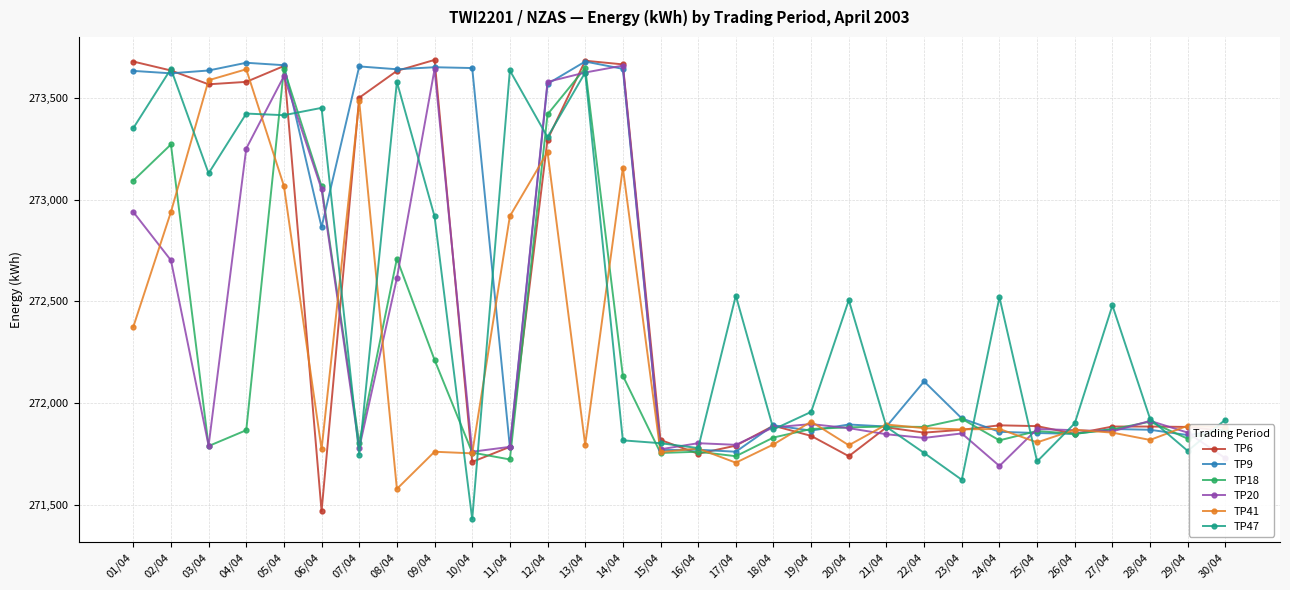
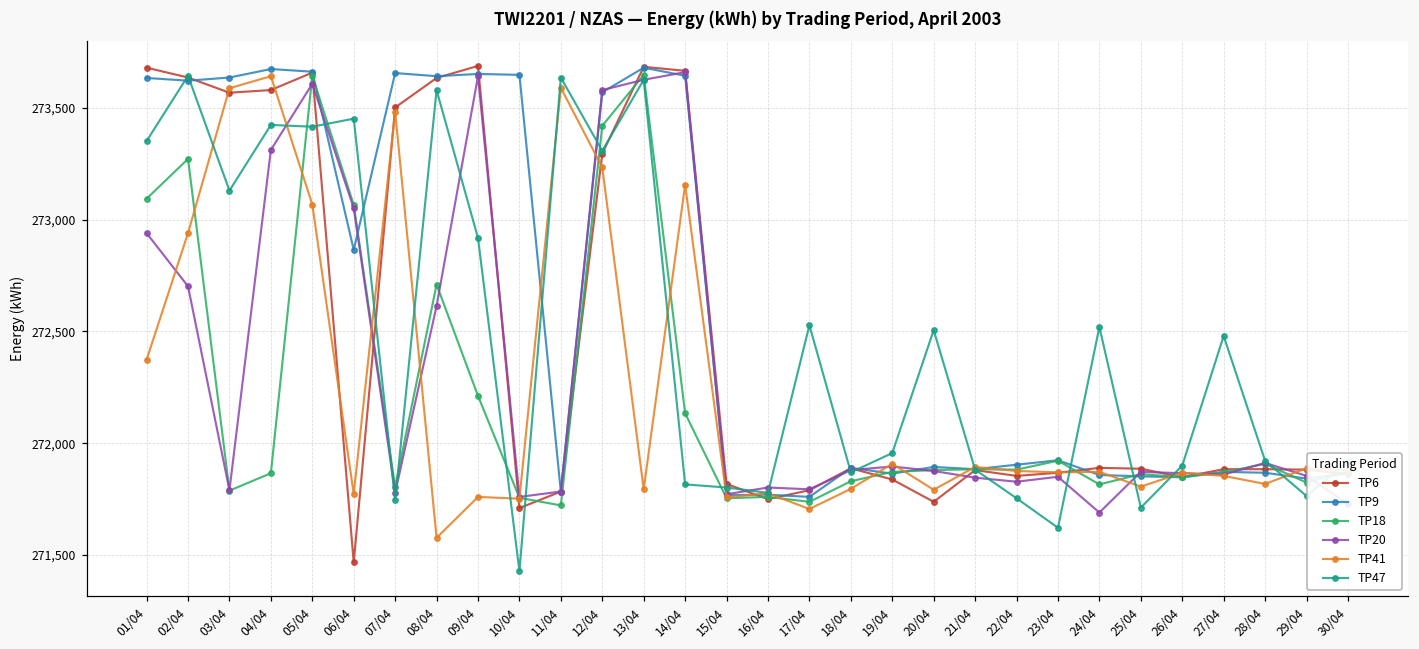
TP20, 04/04: 273,250 -> 273,310
TP41, 11/04: 272,920 -> 273,590
TP9, 22/04: 272,110 -> 271,900
